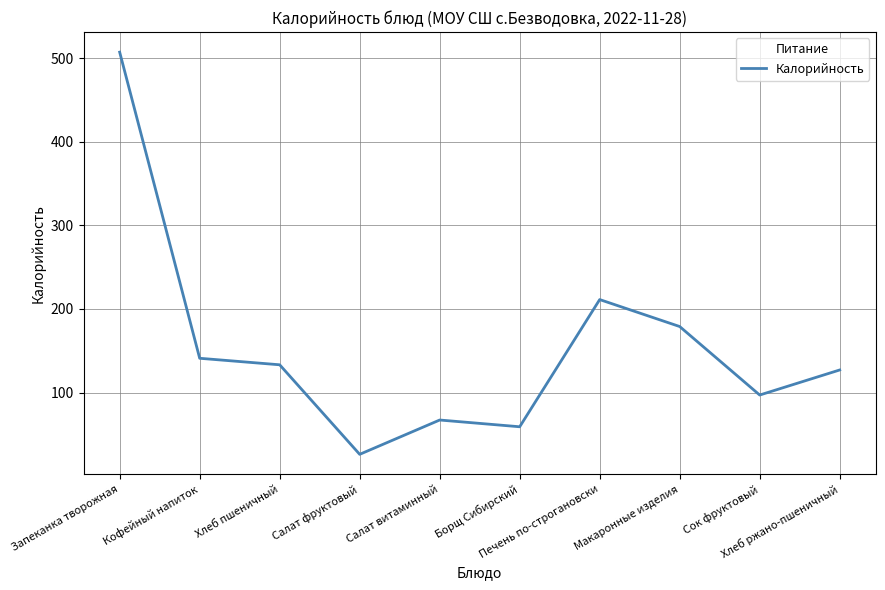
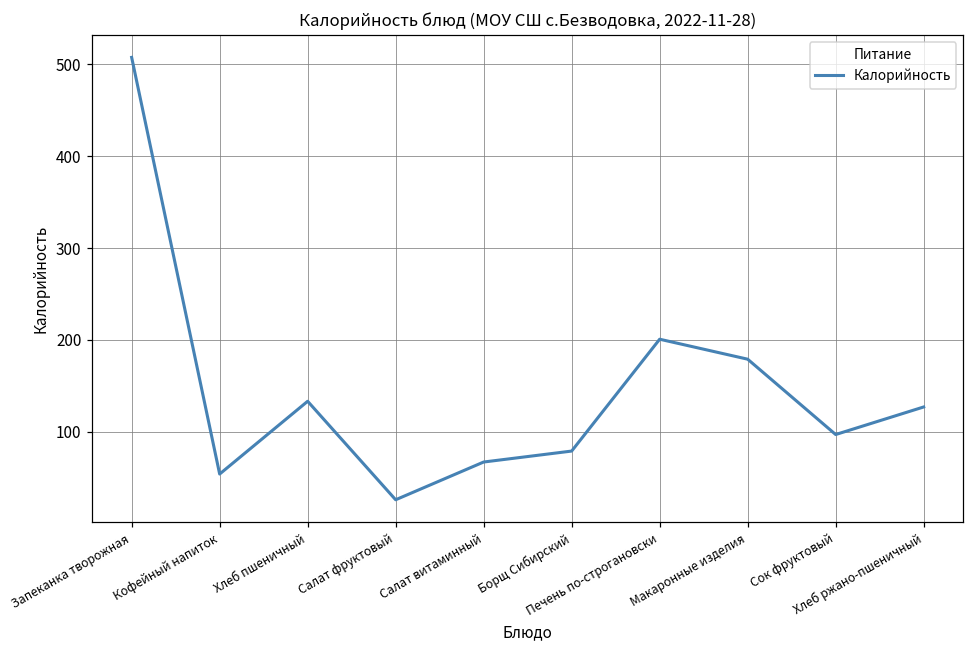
Кофейный напиток: 140 -> 50
Борщ Сибирский: 60 -> 80
Печень по-строгановски: 210 -> 200
